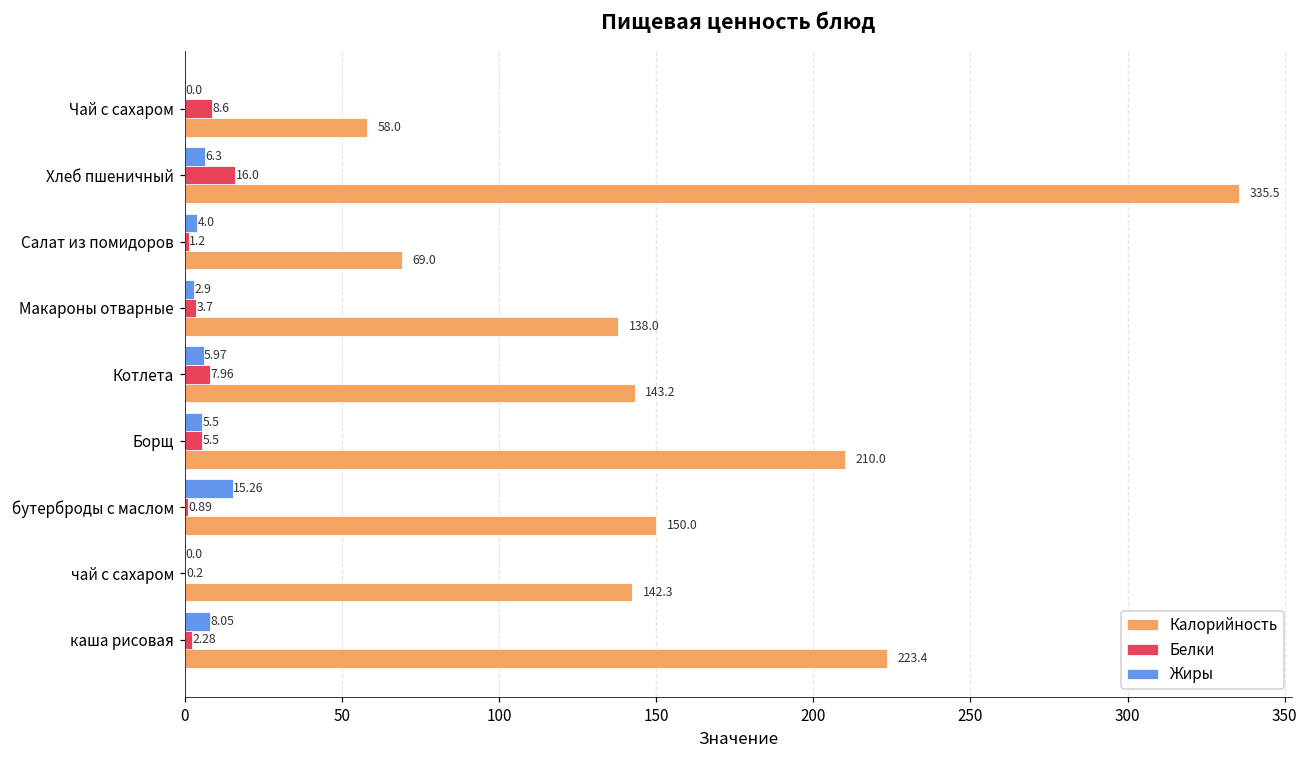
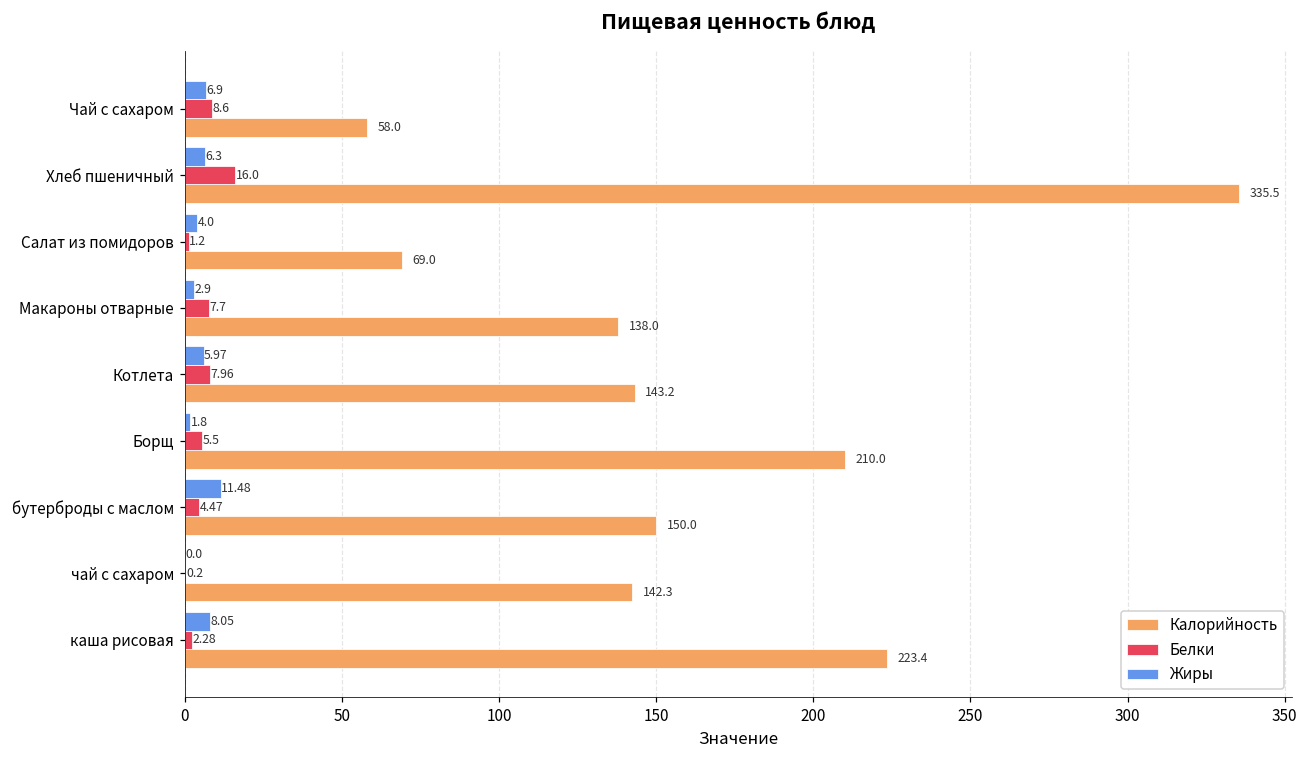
Жиры, Чай с сахаром: 0.0 -> 6.9
Белки, Макароны отварные: 3.7 -> 7.7
Жиры, Борщ: 5.5 -> 1.8
Жиры, бутерброды с маслом: 15.26 -> 11.48
Белки, бутерброды с маслом: 0.89 -> 4.47
